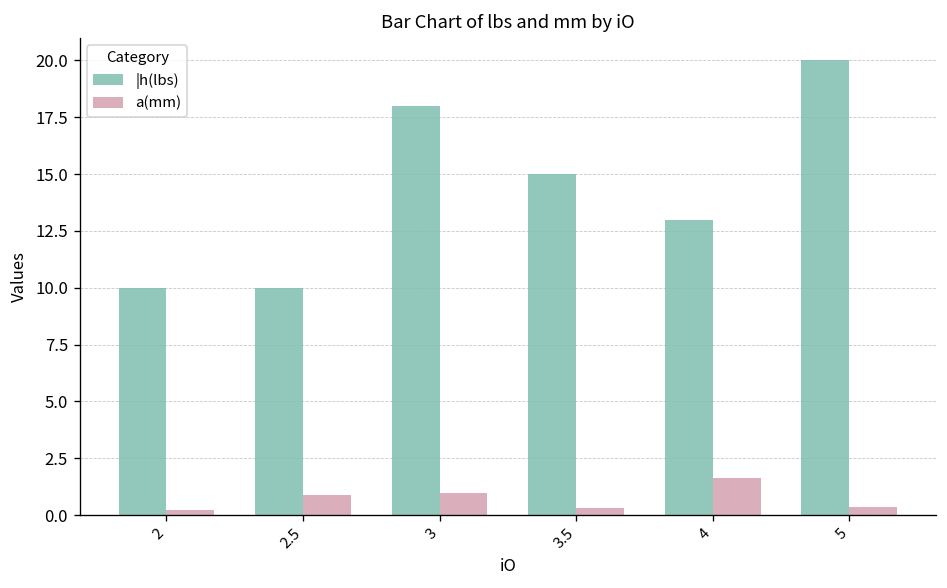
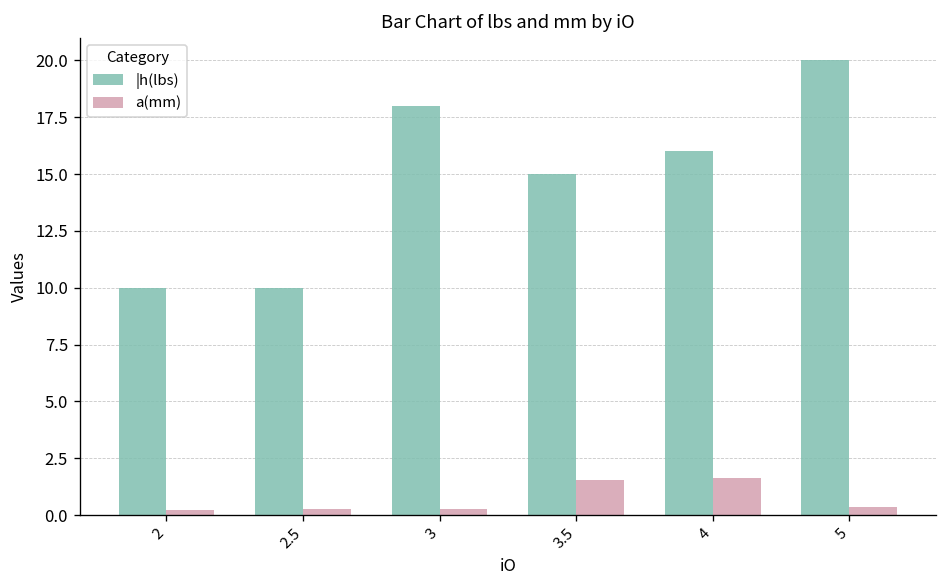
a(mm), 2.5: 0.9 -> 0.3
a(mm), 3: 1.0 -> 0.3
a(mm), 3.5: 0.3 -> 1.6
|h(lbs), 4: 13 -> 16
